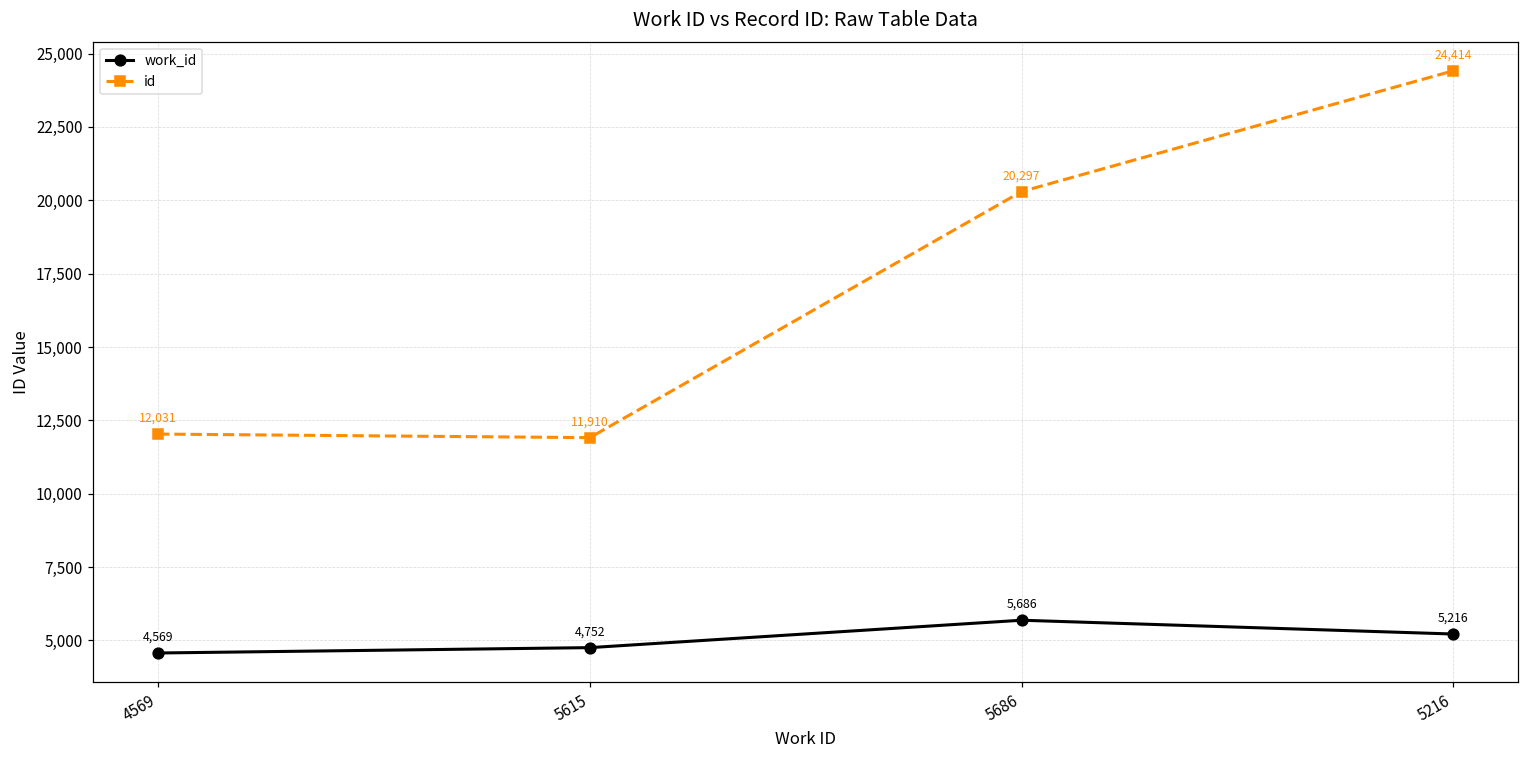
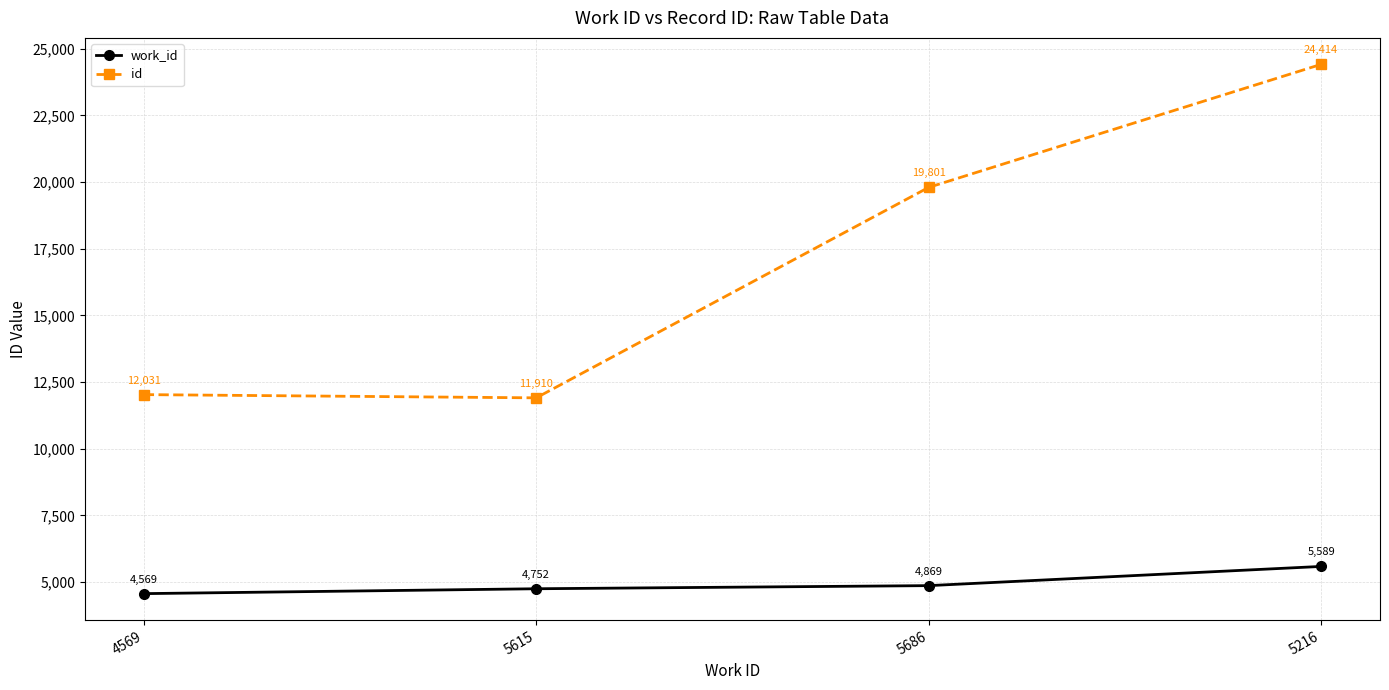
work_id, 5686: 5,686 -> 4,869
id, 5686: 20,297 -> 19,801
work_id, 5216: 5,216 -> 5,589
